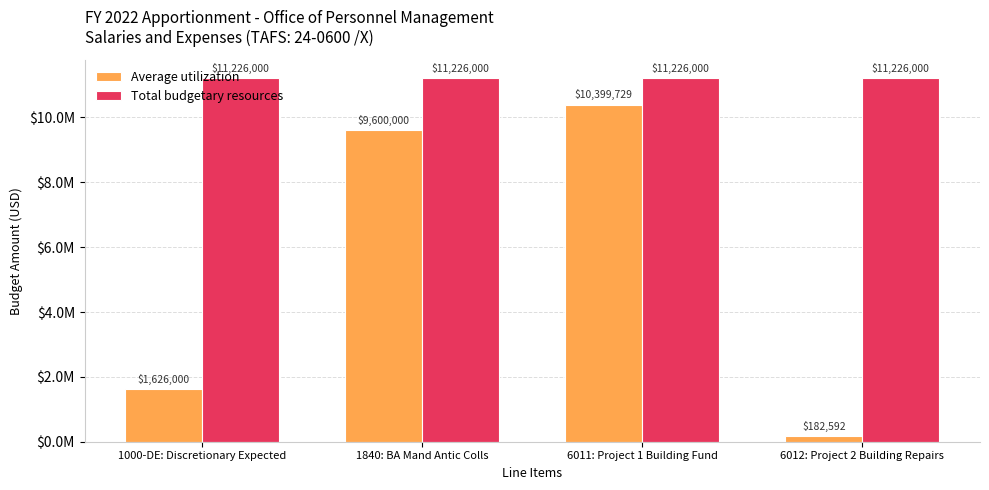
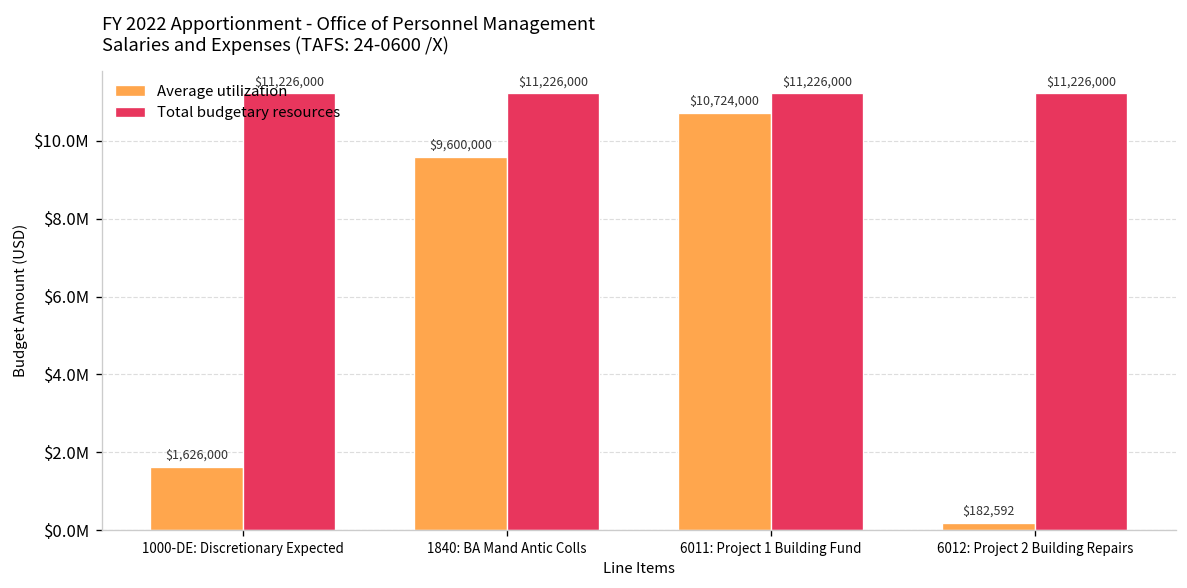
Average utilization, 6011: Project 1 Building Fund: $10,399,729 -> $10,724,000
